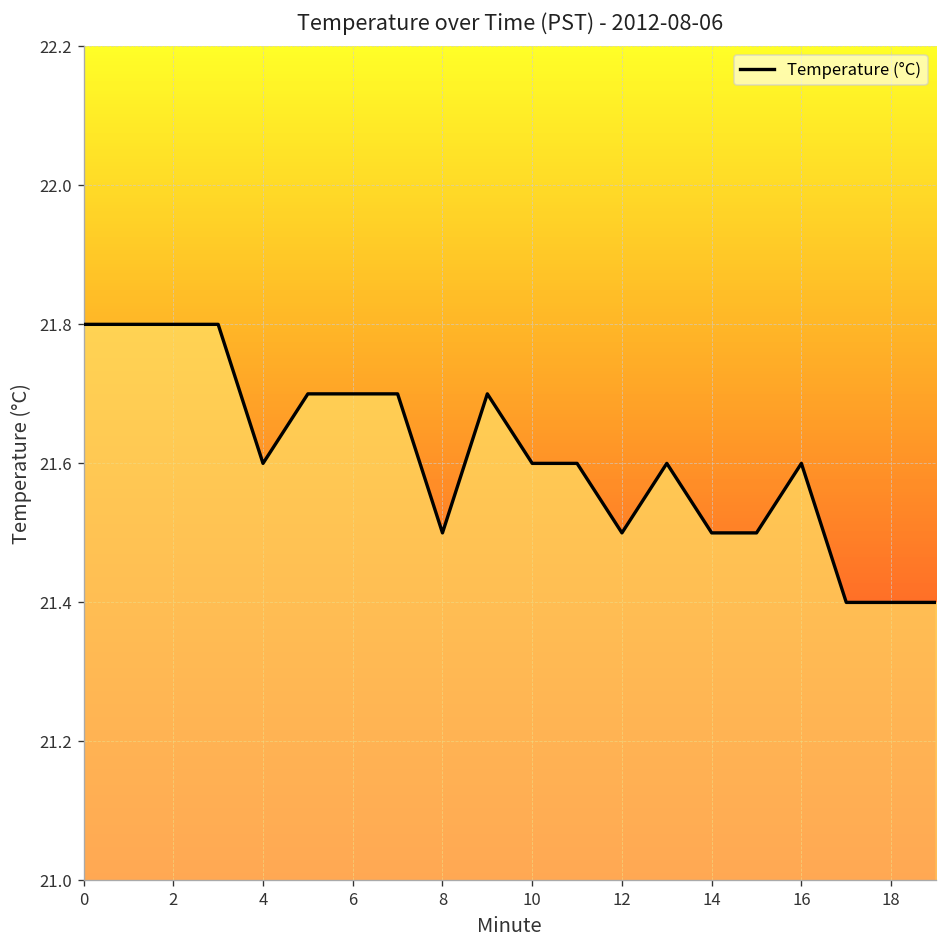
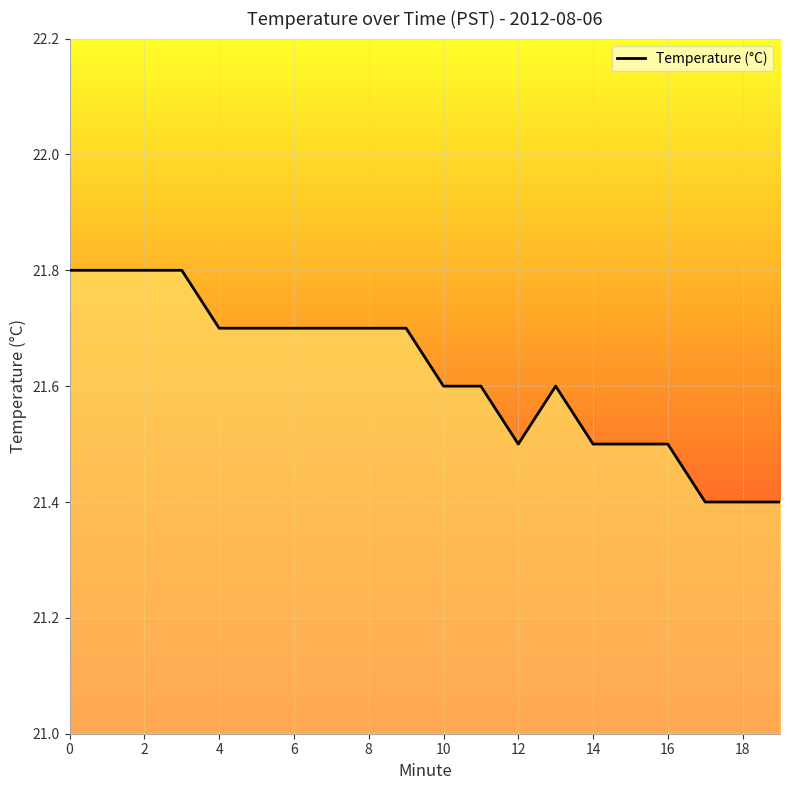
4: 21.6 -> 21.7
8: 21.5 -> 21.7
16: 21.6 -> 21.5
